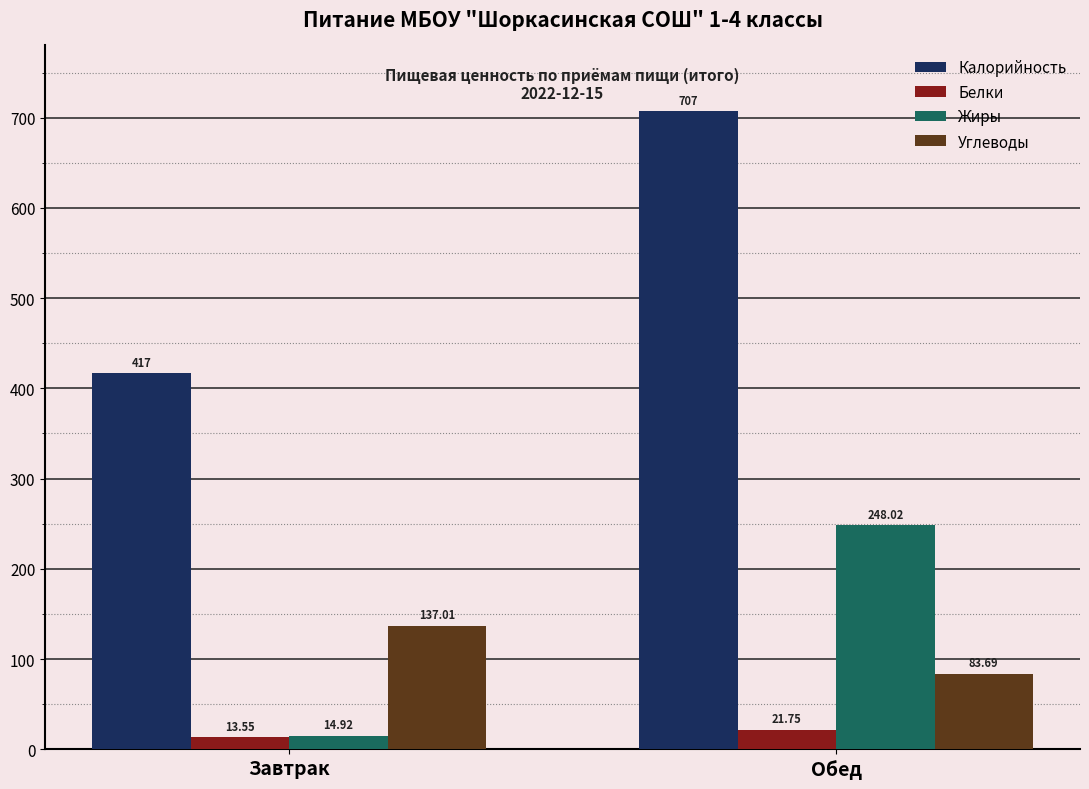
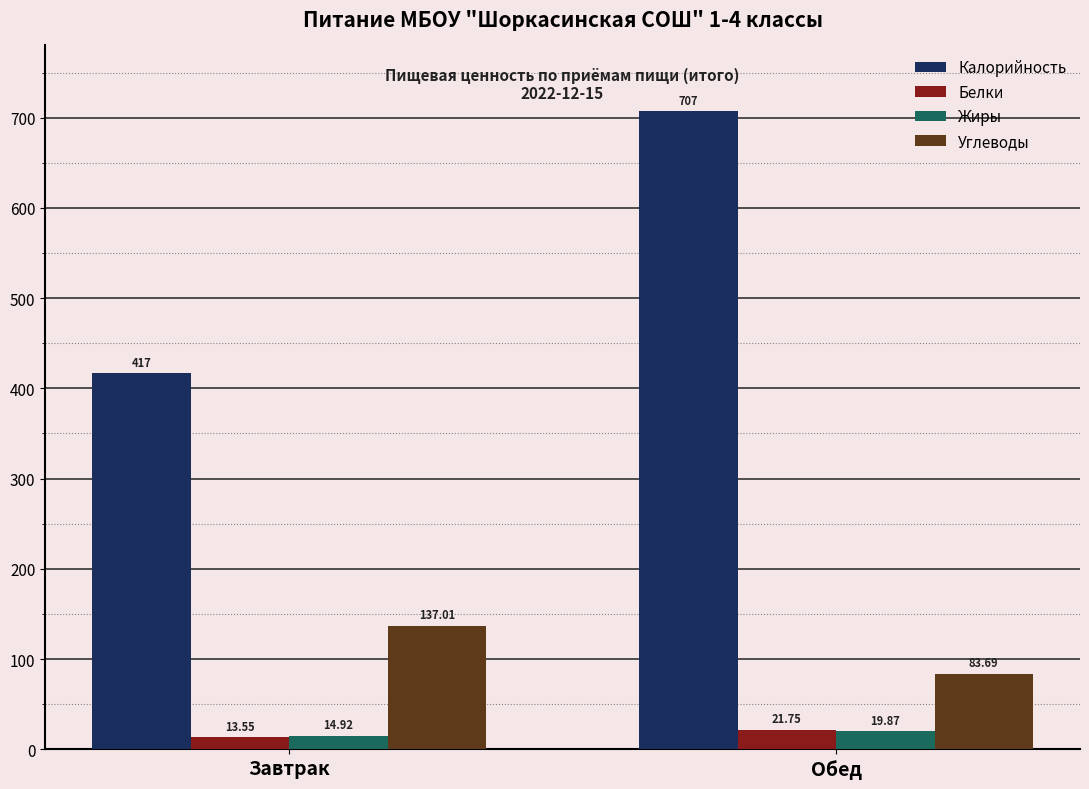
Жиры, Обед: 248.02 -> 19.87
